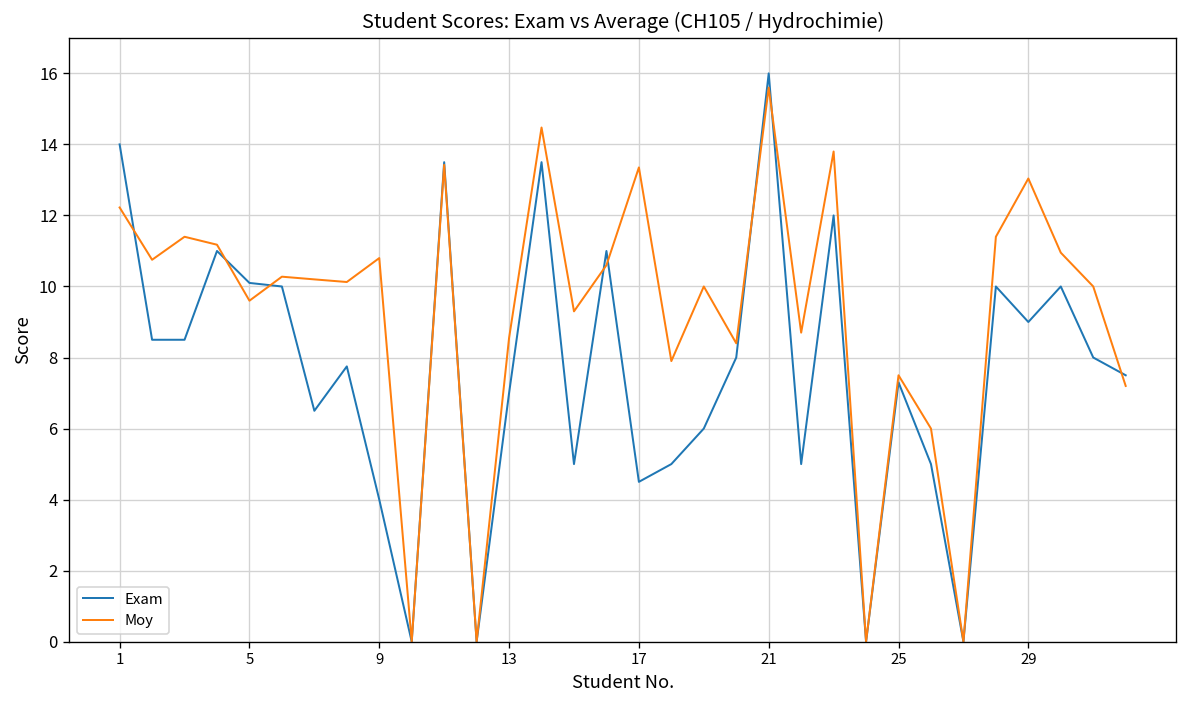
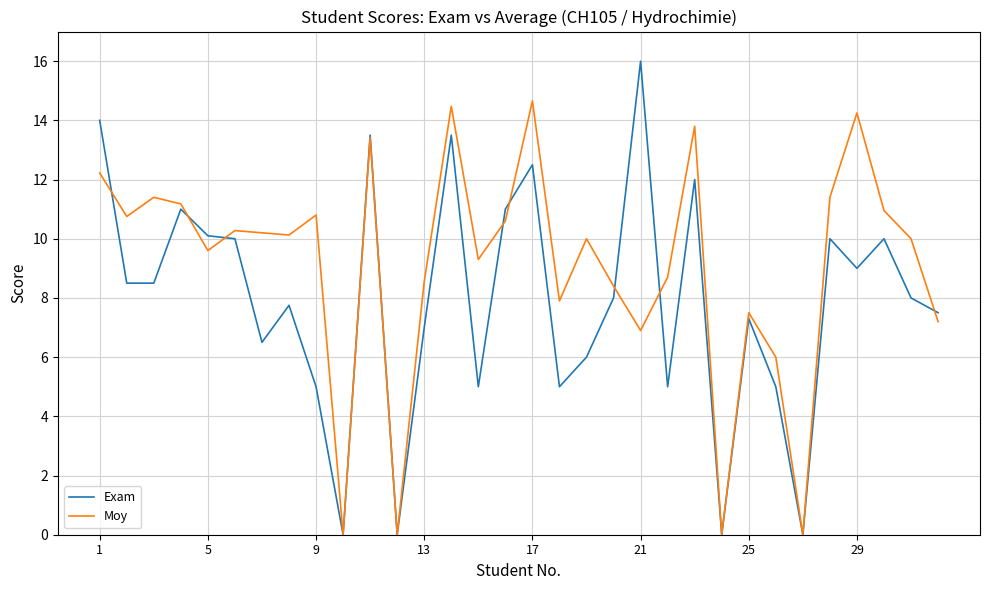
Exam, 9: 4 -> 5
Exam, 17: 4.5 -> 12.5
Moy, 17: 13.4 -> 14.7
Moy, 21: 15.6 -> 6.9
Moy, 29: 13.0 -> 14.3
